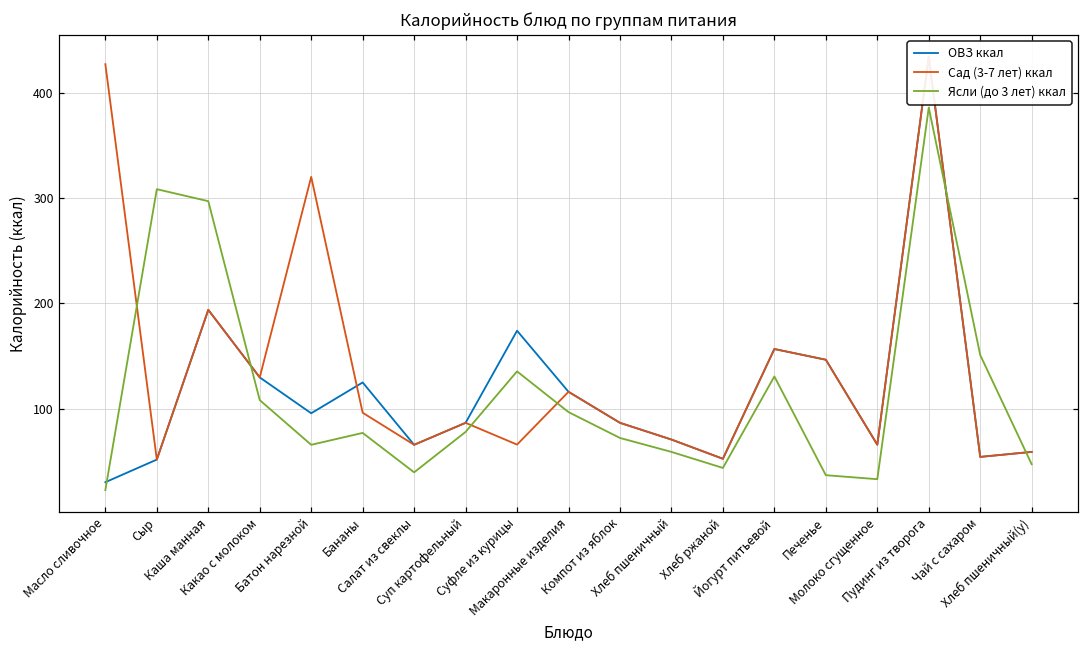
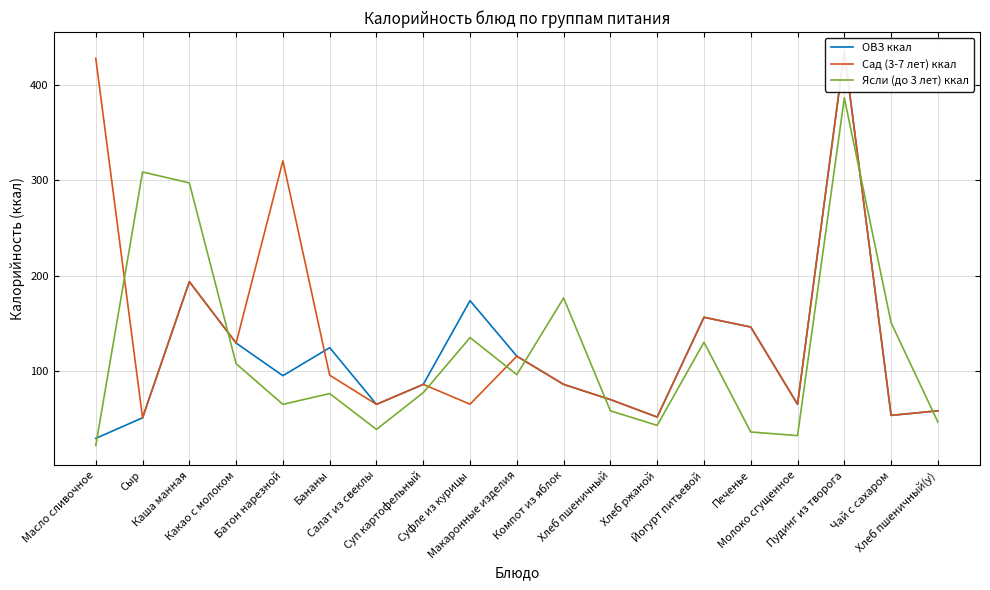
Ясли (до 3 лет) ккал, Компот из яблок: 70 -> 180
